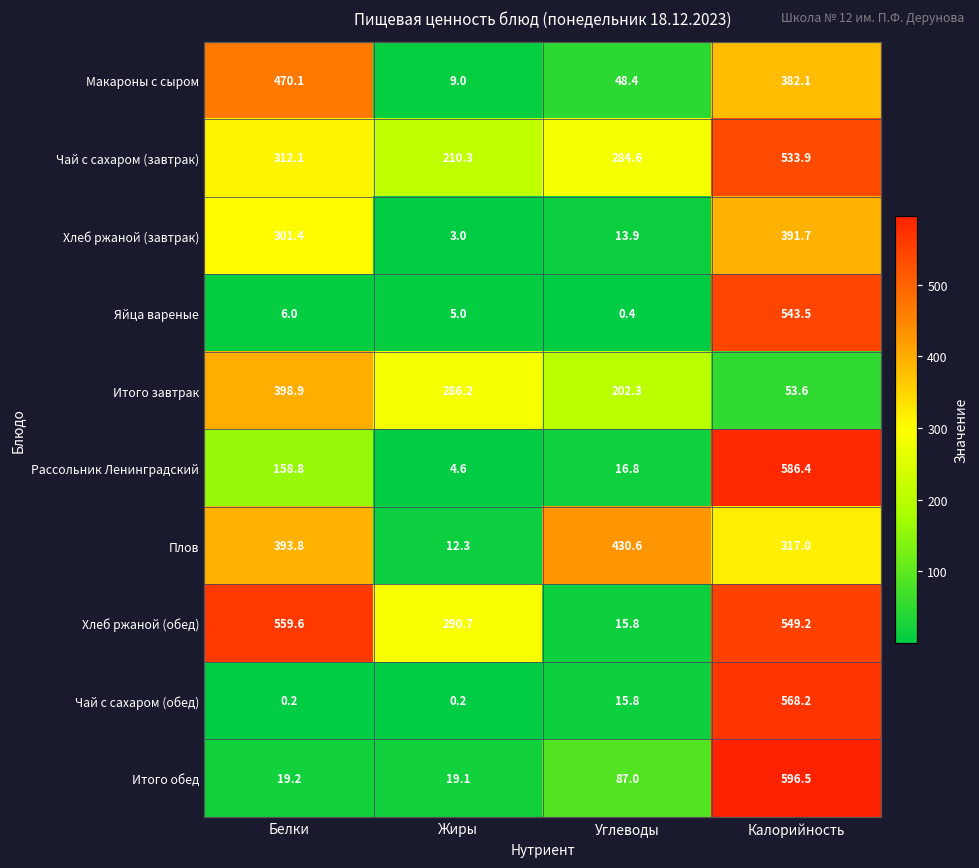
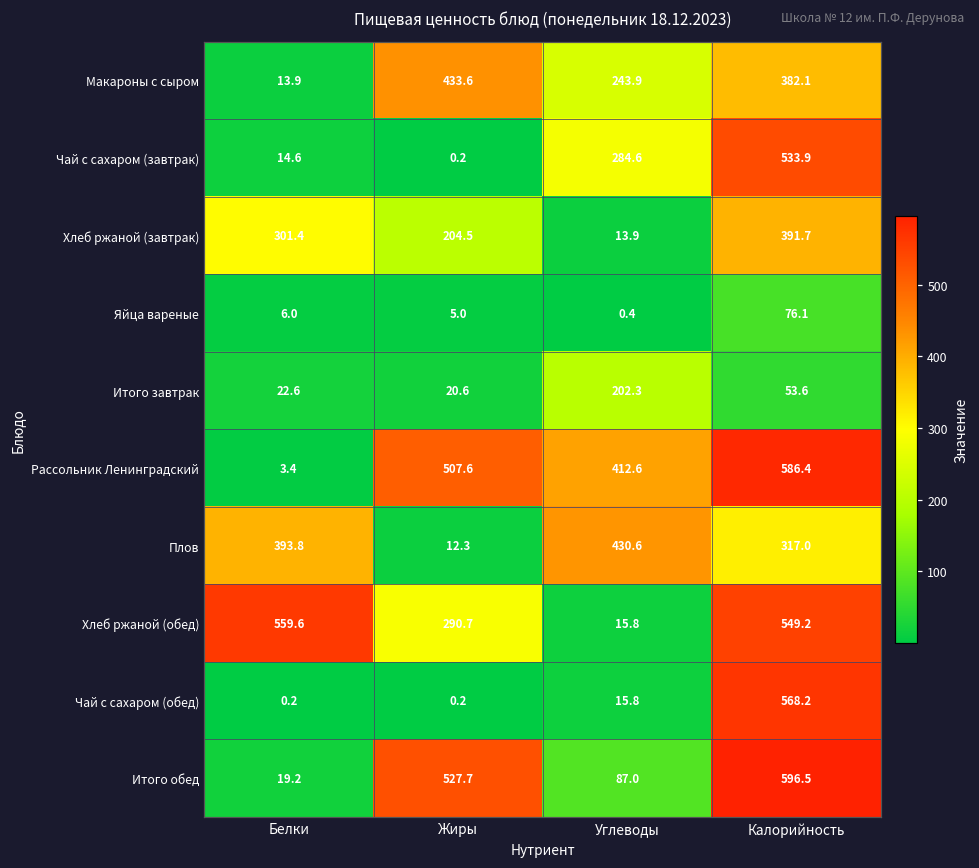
Макароны с сыром, Белки: 470.1 -> 13.9
Макароны с сыром, Жиры: 9.0 -> 433.6
Макароны с сыром, Углеводы: 48.4 -> 243.9
Чай с сахаром (завтрак), Белки: 312.1 -> 14.6
Чай с сахаром (завтрак), Жиры: 210.3 -> 0.2
Хлеб ржаной (завтрак), Жиры: 3.0 -> 204.5
Яйца вареные, Калорийность: 543.5 -> 76.1
Итого завтрак, Белки: 398.9 -> 22.6
Итого завтрак, Жиры: 286.2 -> 20.6
Рассольник Ленинградский, Белки: 158.8 -> 3.4
Рассольник Ленинградский, Жиры: 4.6 -> 507.6
Рассольник Ленинградский, Углеводы: 16.8 -> 412.6
Итого обед, Жиры: 19.1 -> 527.7
